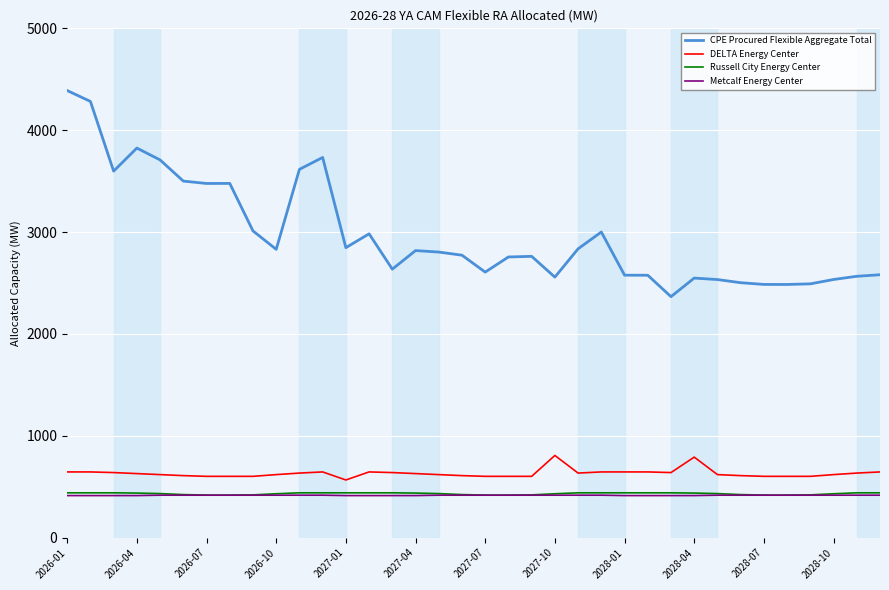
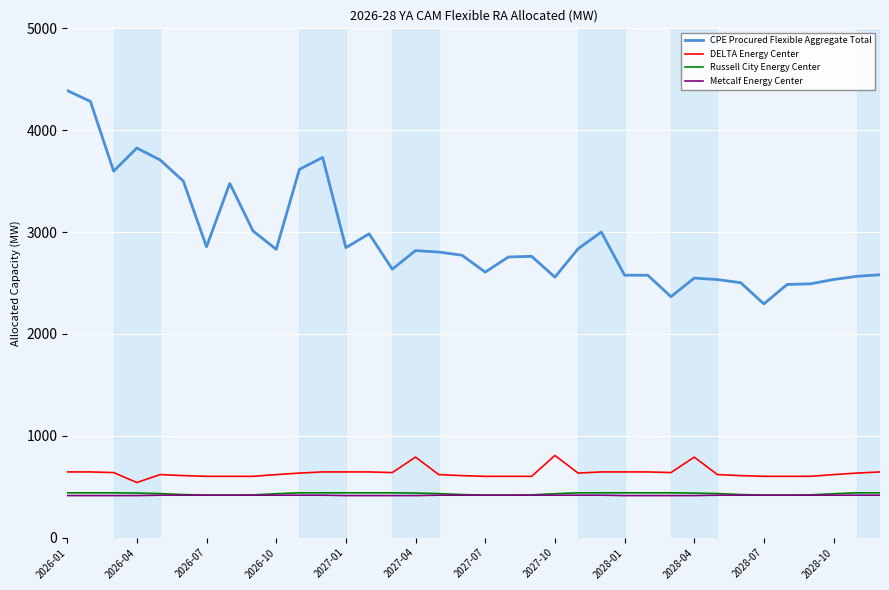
DELTA Energy Center, 2026-04: 630 -> 540
CPE Procured Flexible Aggregate Total, 2026-07: 3480 -> 2860
DELTA Energy Center, 2027-01: 570 -> 650
DELTA Energy Center, 2027-04: 630 -> 790
CPE Procured Flexible Aggregate Total, 2028-07: 2490 -> 2290
